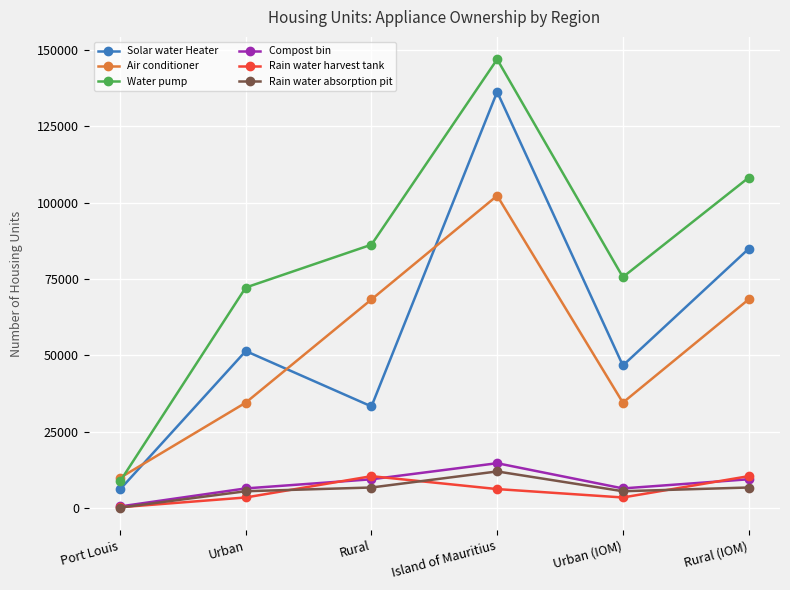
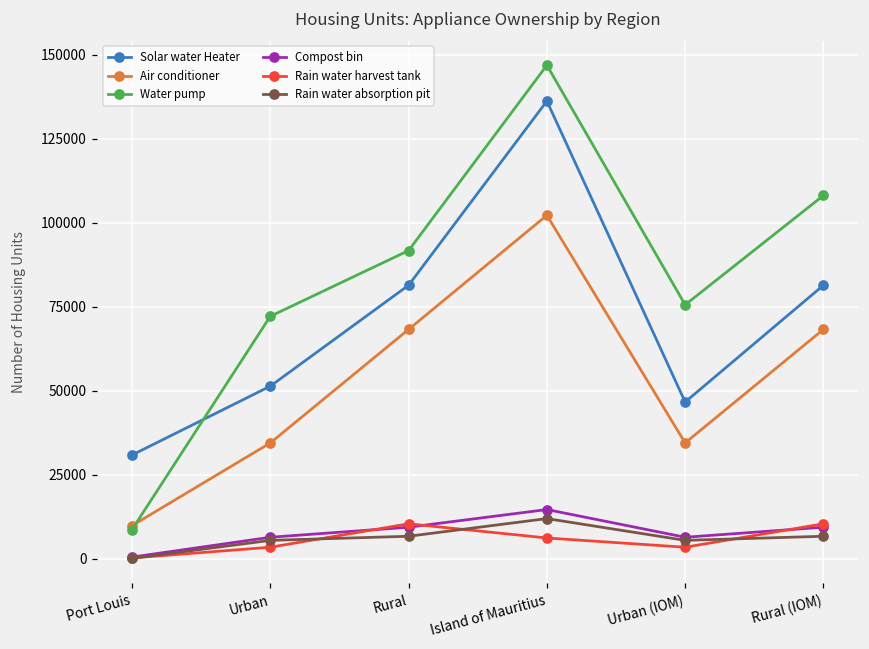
Solar water Heater, Port Louis: 6000 -> 31000
Solar water Heater, Rural: 33000 -> 81000
Water pump, Rural: 86000 -> 92000
Solar water Heater, Rural (IOM): 85000 -> 81000
